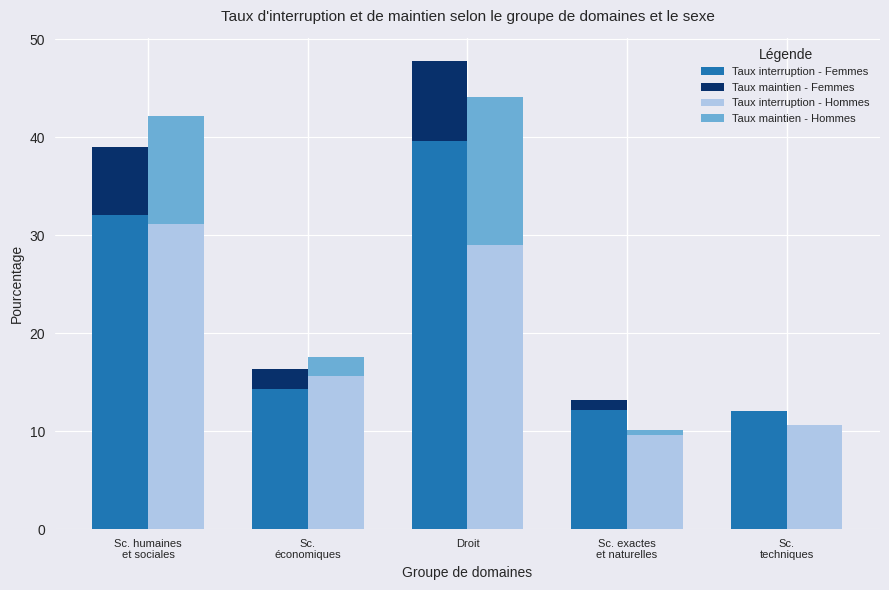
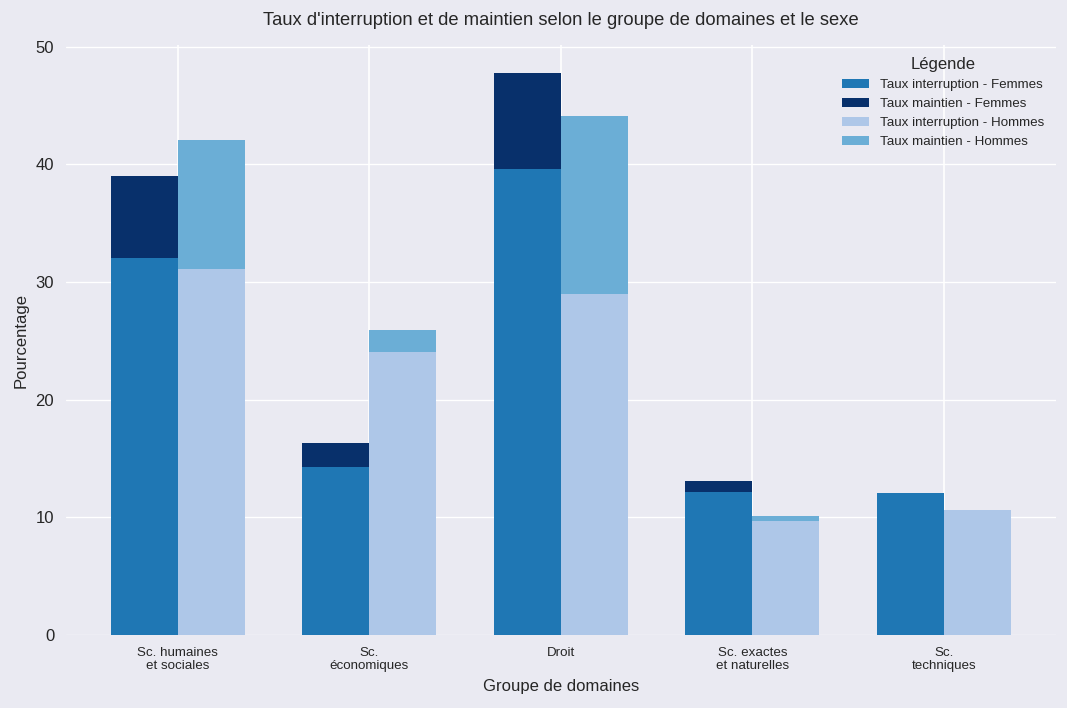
Taux interruption - Hommes, Sc. économiques: 16 -> 24
